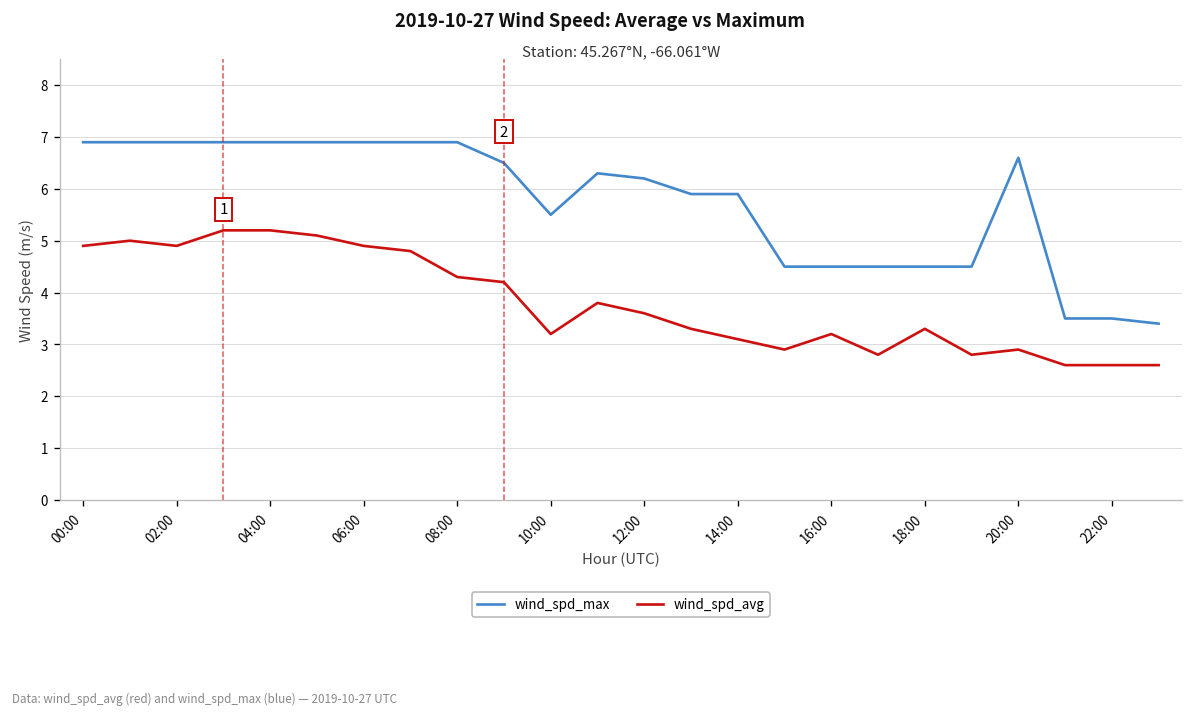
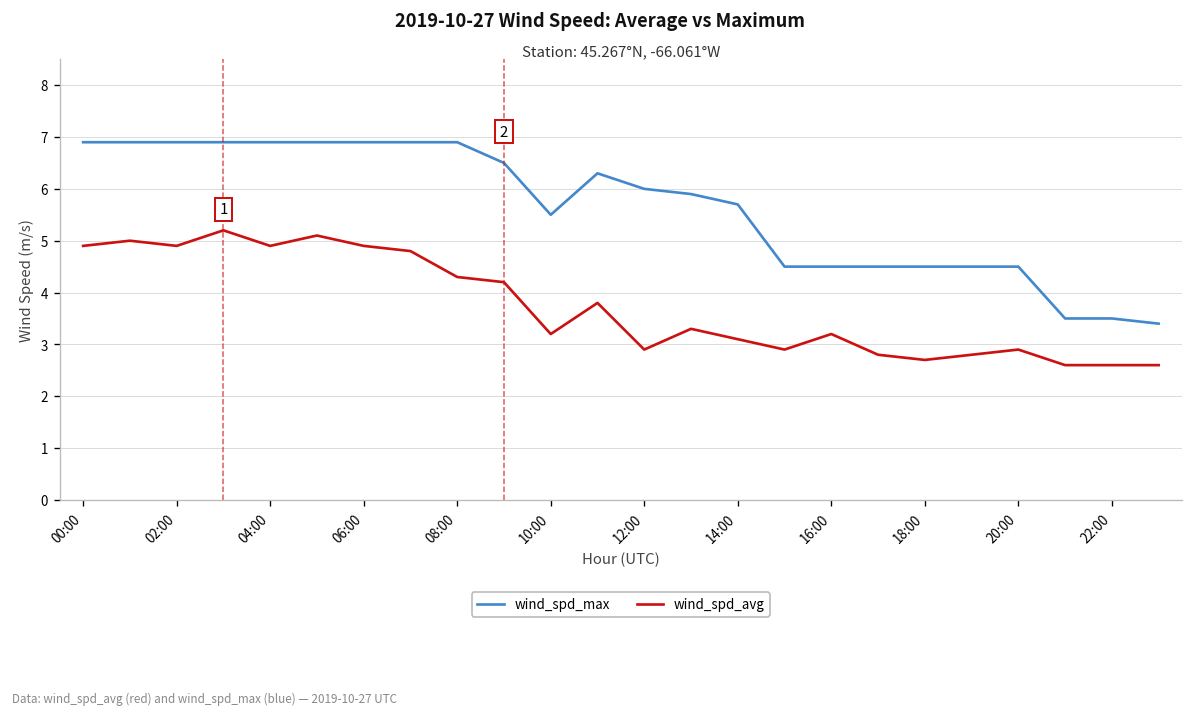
wind_spd_avg, 04:00: 5.2 -> 4.9
wind_spd_max, 12:00: 6.2 -> 6.0
wind_spd_avg, 12:00: 3.6 -> 2.9
wind_spd_max, 14:00: 5.9 -> 5.7
wind_spd_avg, 18:00: 3.3 -> 2.7
wind_spd_max, 20:00: 6.6 -> 4.5
